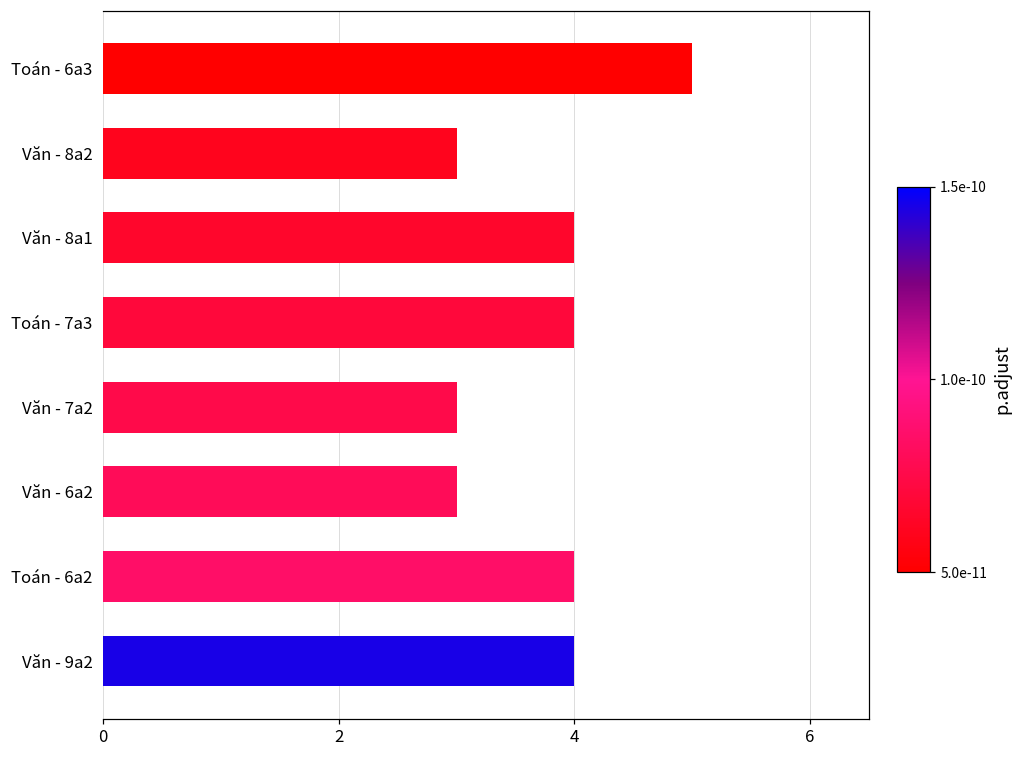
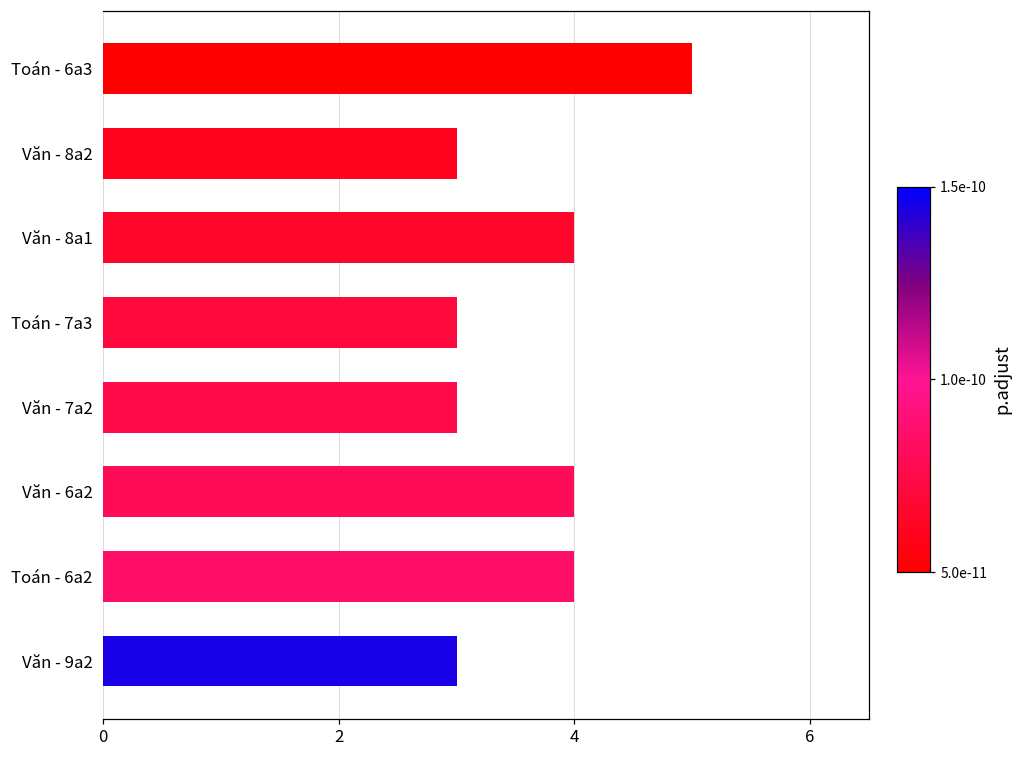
Toán - 7a3: 4 -> 3
Văn - 6a2: 3 -> 4
Văn - 9a2: 4 -> 3
